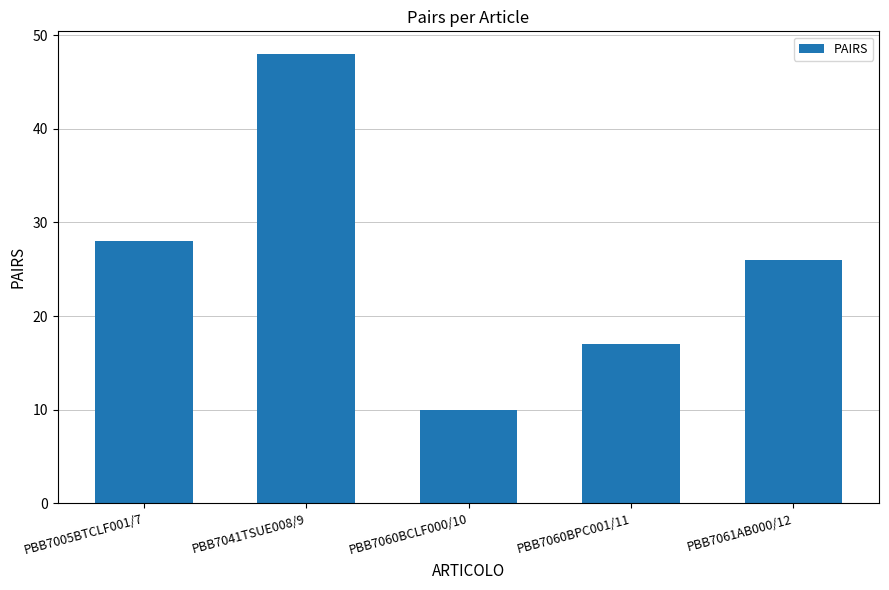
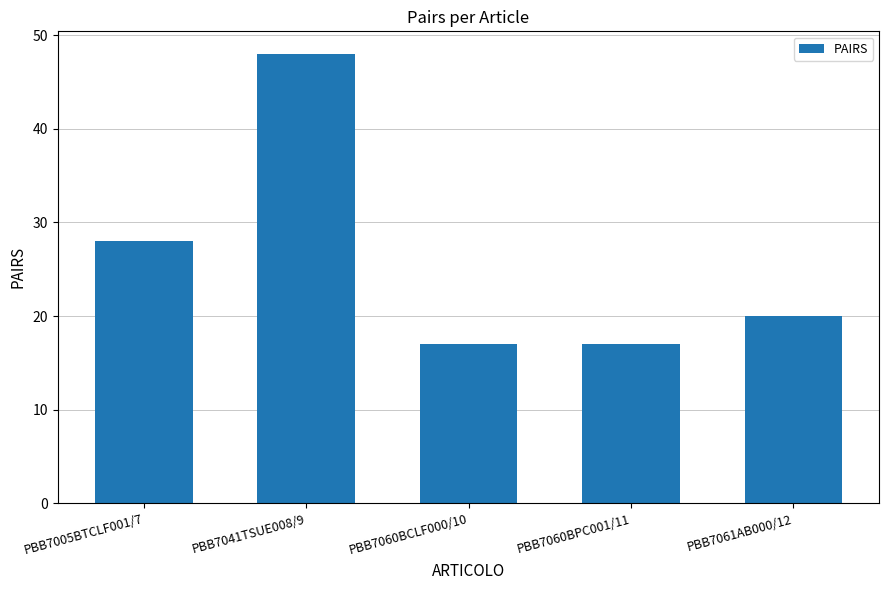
PBB7060BCLF000/10: 10 -> 17
PBB7061AB000/12: 26 -> 20
